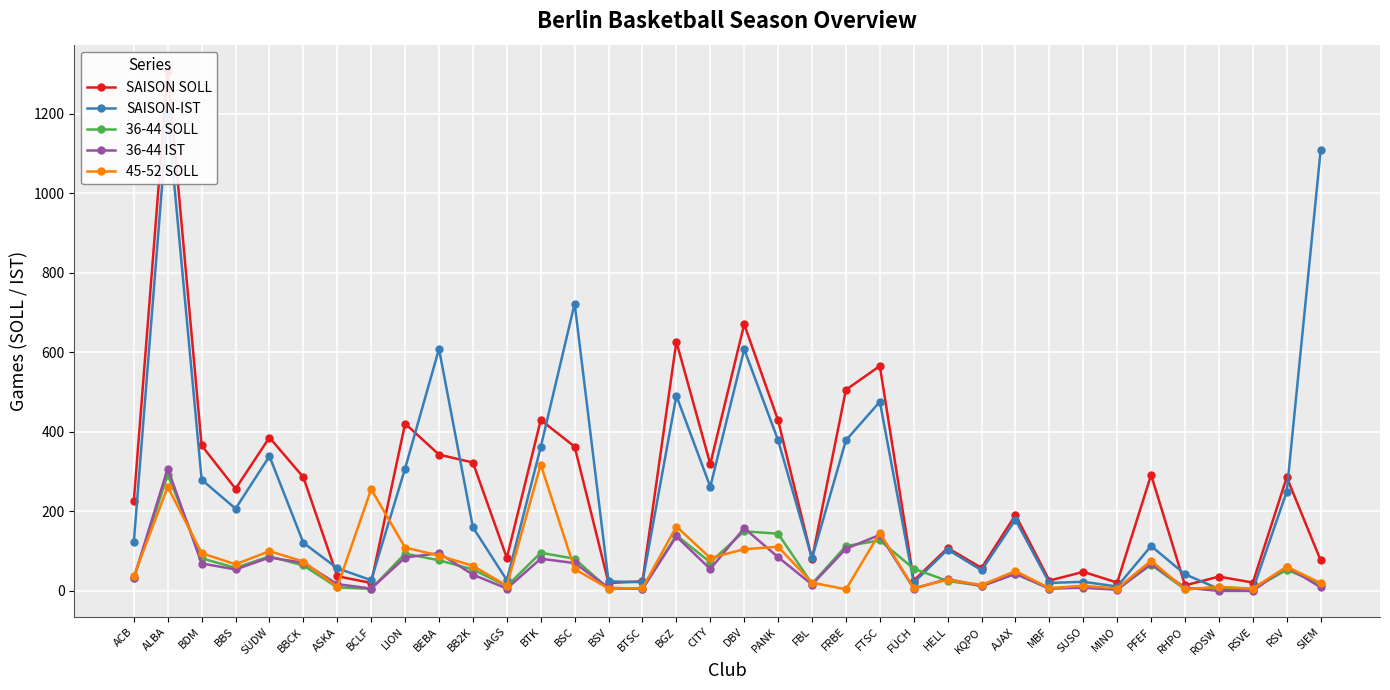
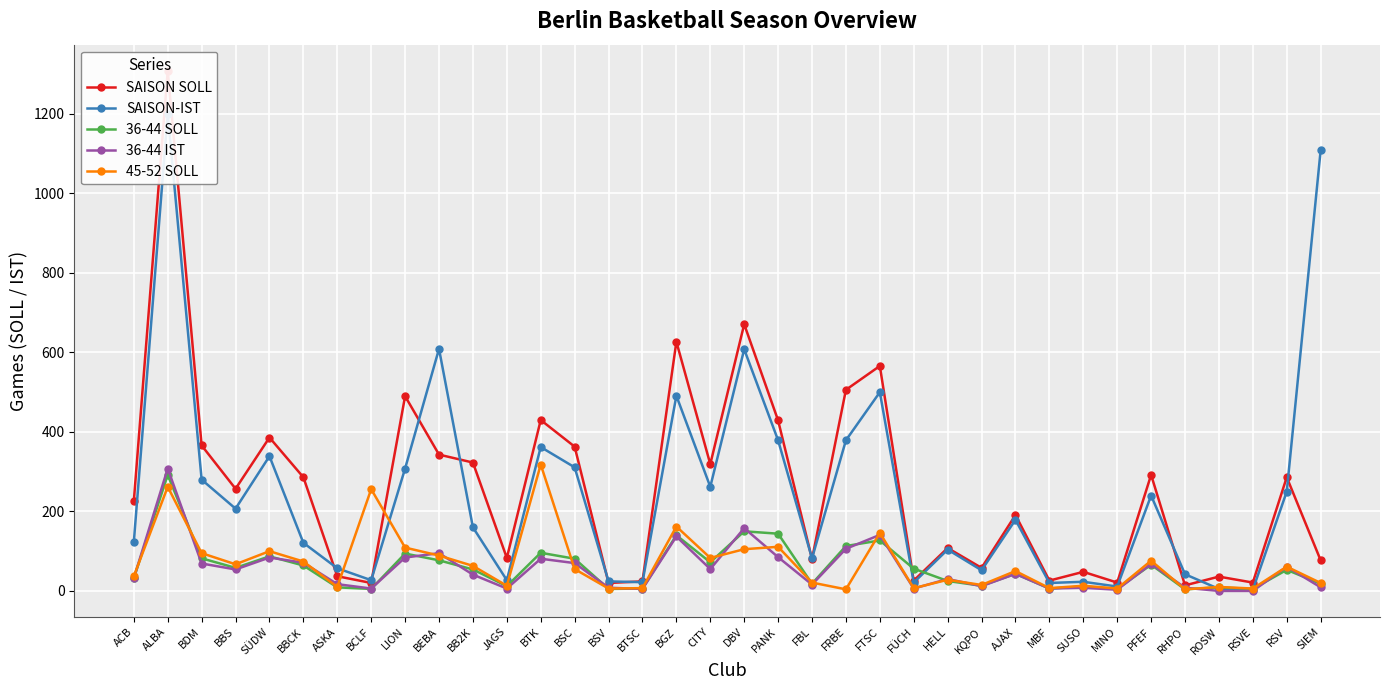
SAISON SOLL, LION: 420 -> 490
SAISON-IST, BSC: 720 -> 310
SAISON-IST, FTSC: 480 -> 500
SAISON-IST, PFEF: 110 -> 240
